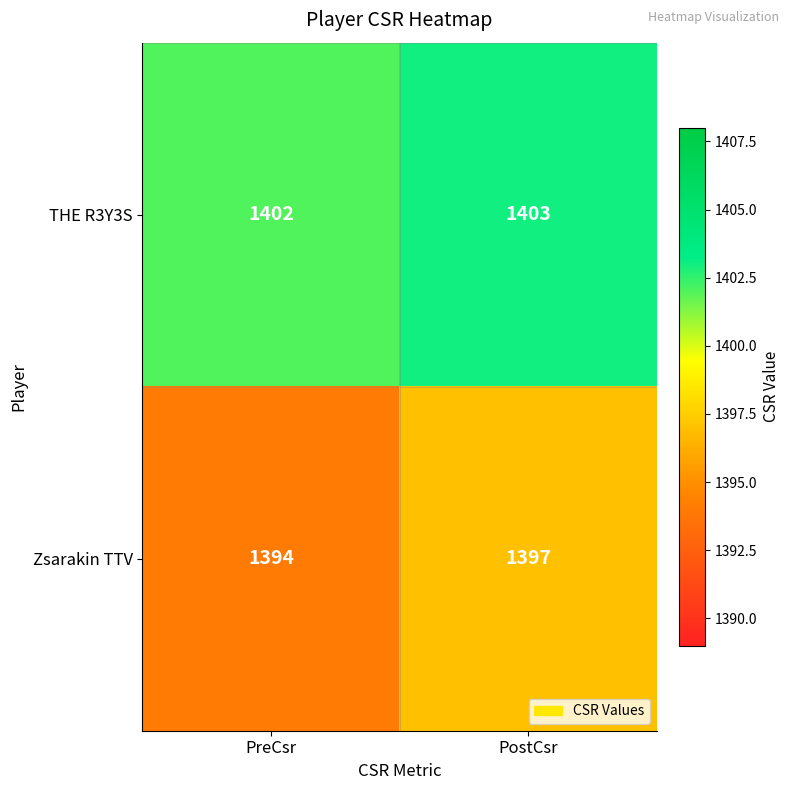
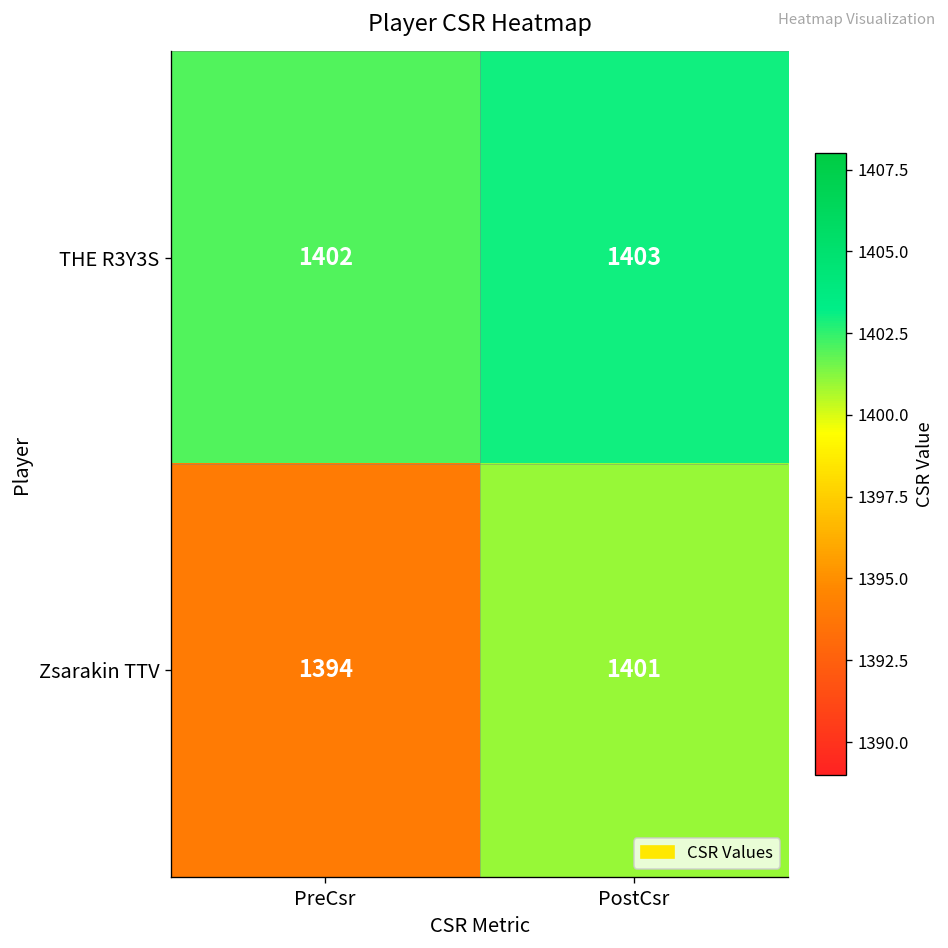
Zsarakin TTV, PostCsr: 1397 -> 1401
